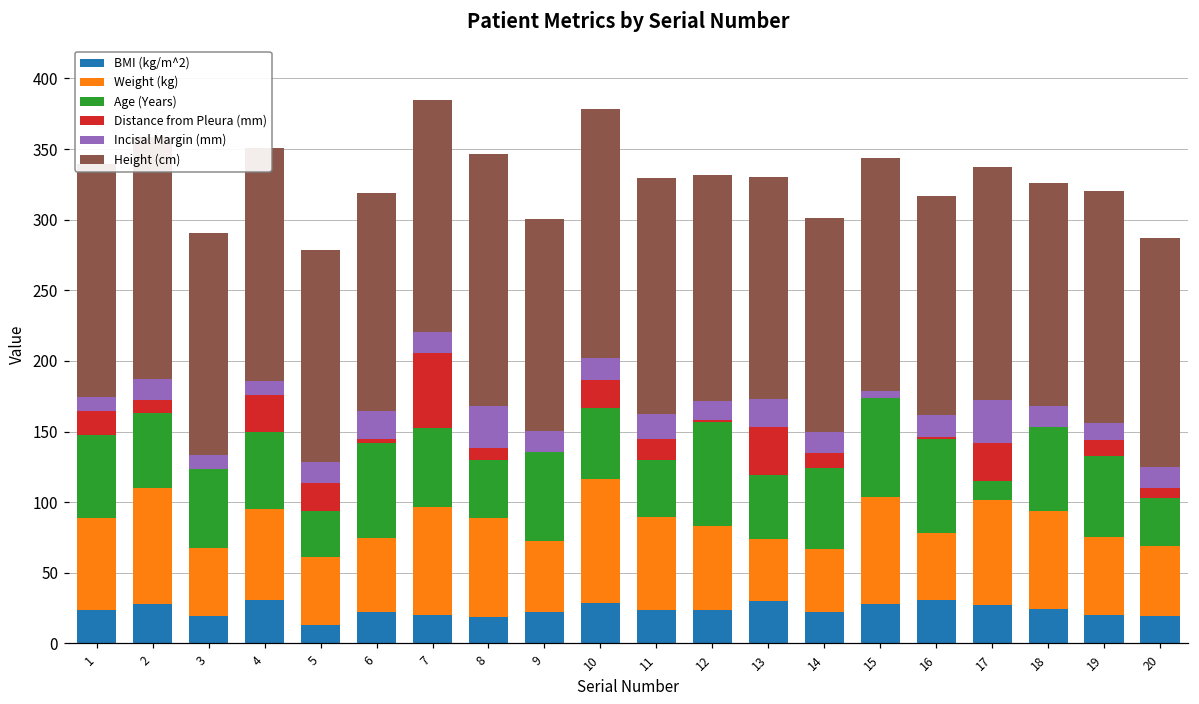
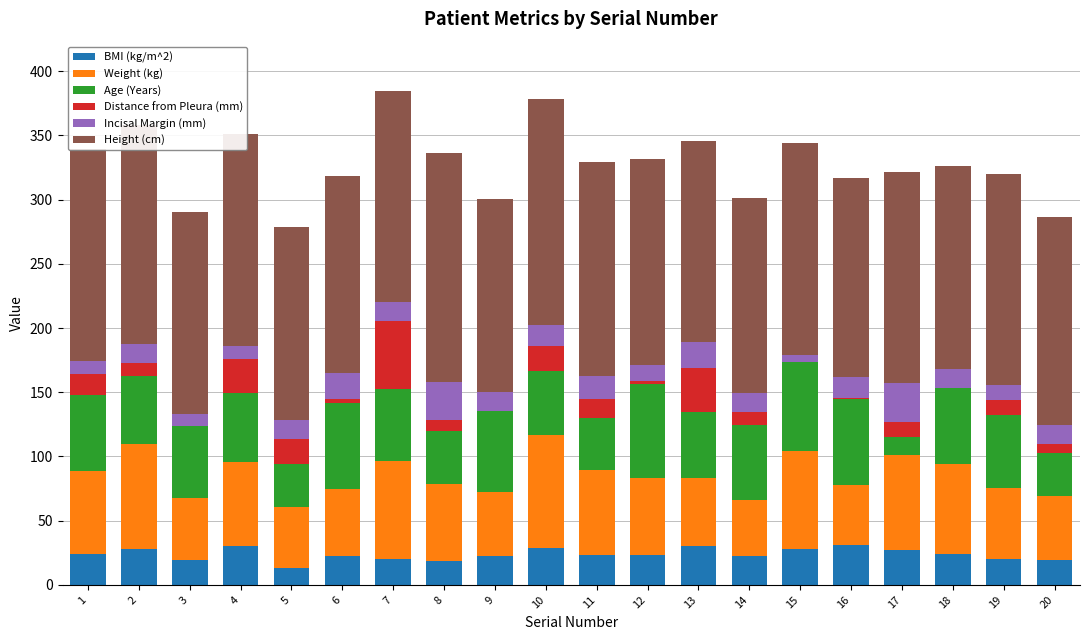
Weight (kg), 8: 70 -> 60
Weight (kg), 13: 44 -> 53
Age (Years), 13: 45 -> 52
Distance from Pleura (mm), 17: 27 -> 12
